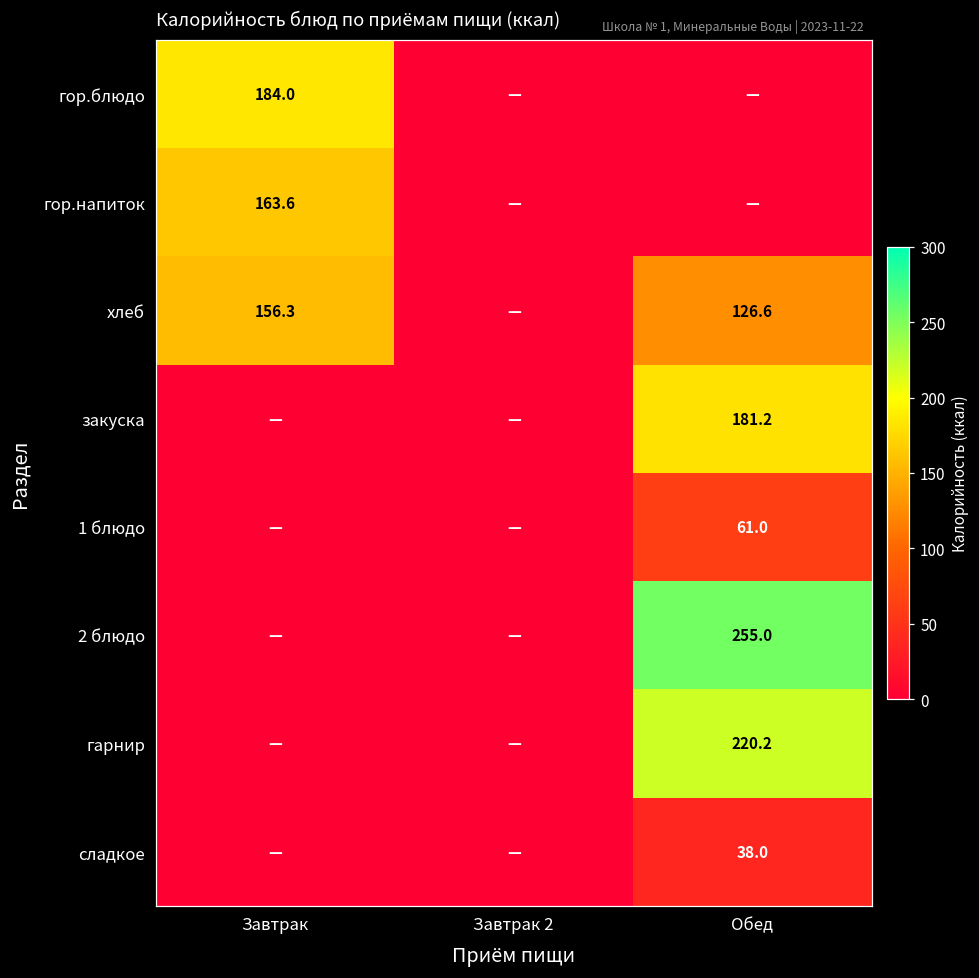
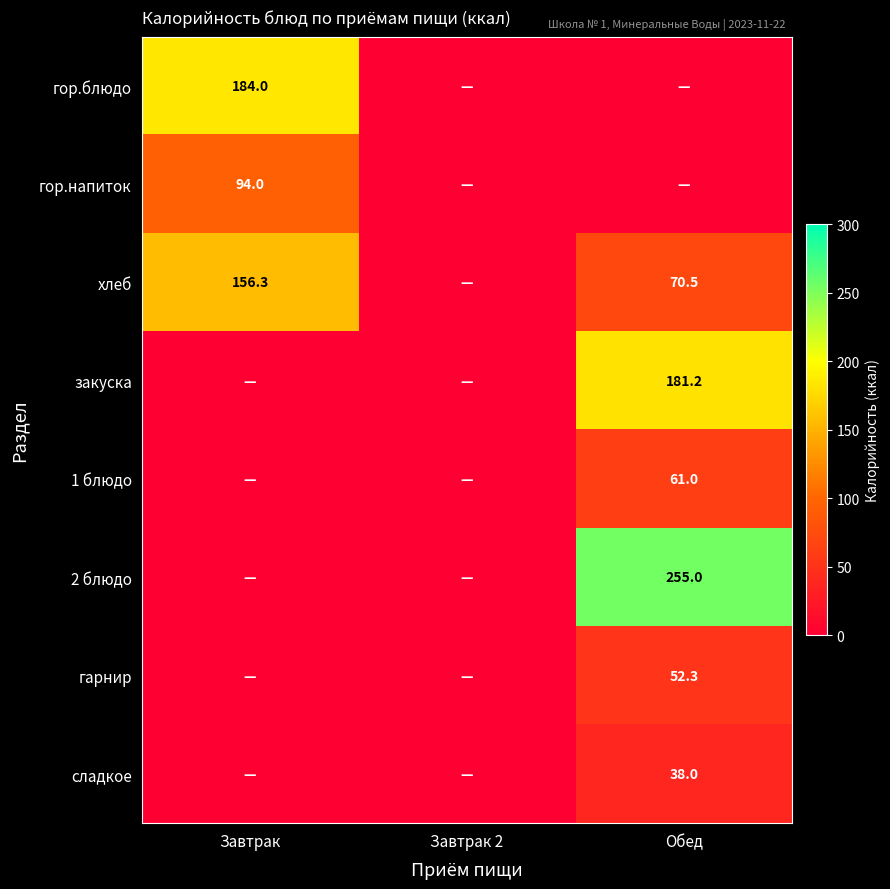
гор.напиток, Завтрак: 163.6 -> 94.0
хлеб, Обед: 126.6 -> 70.5
гарнир, Обед: 220.2 -> 52.3
